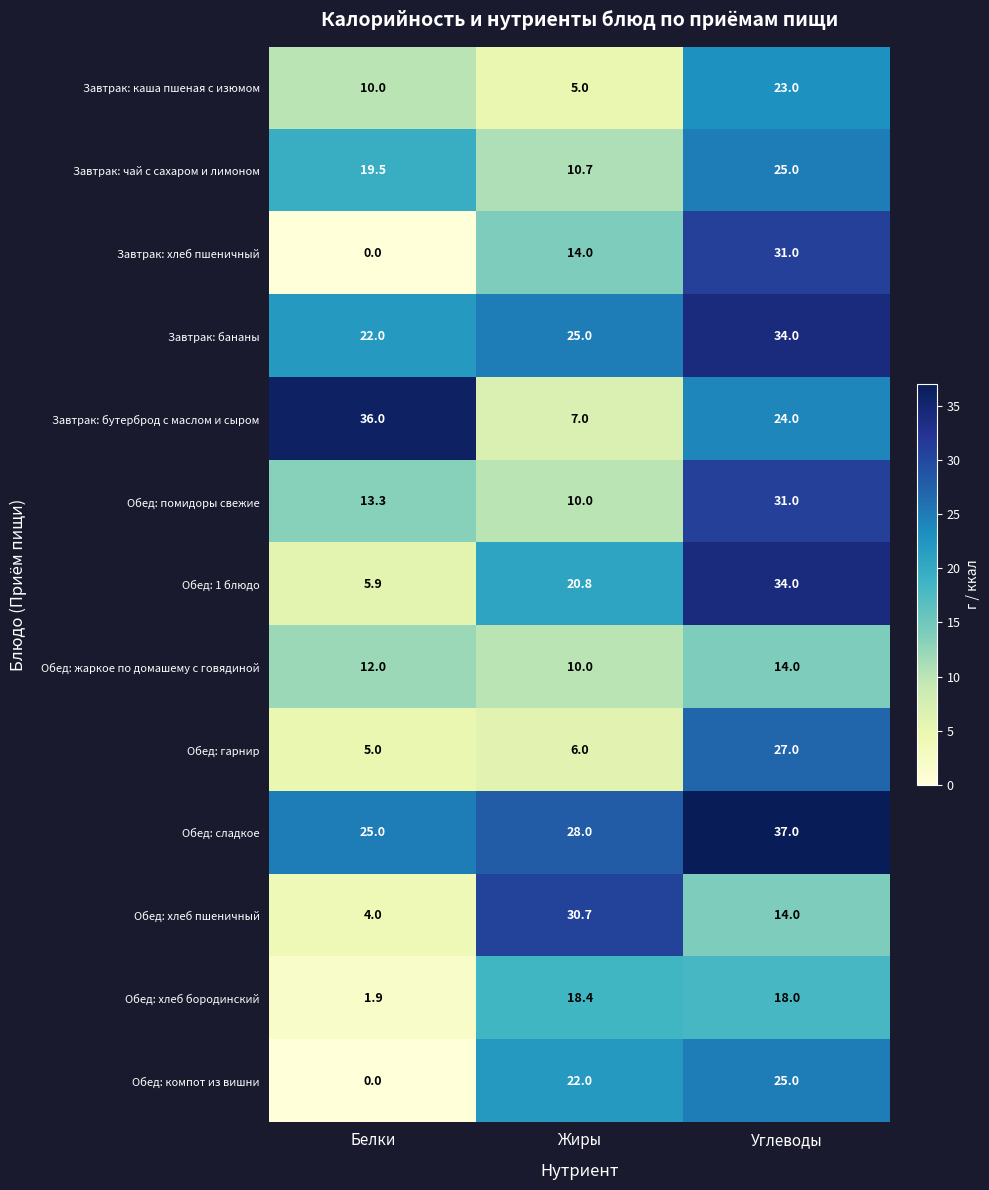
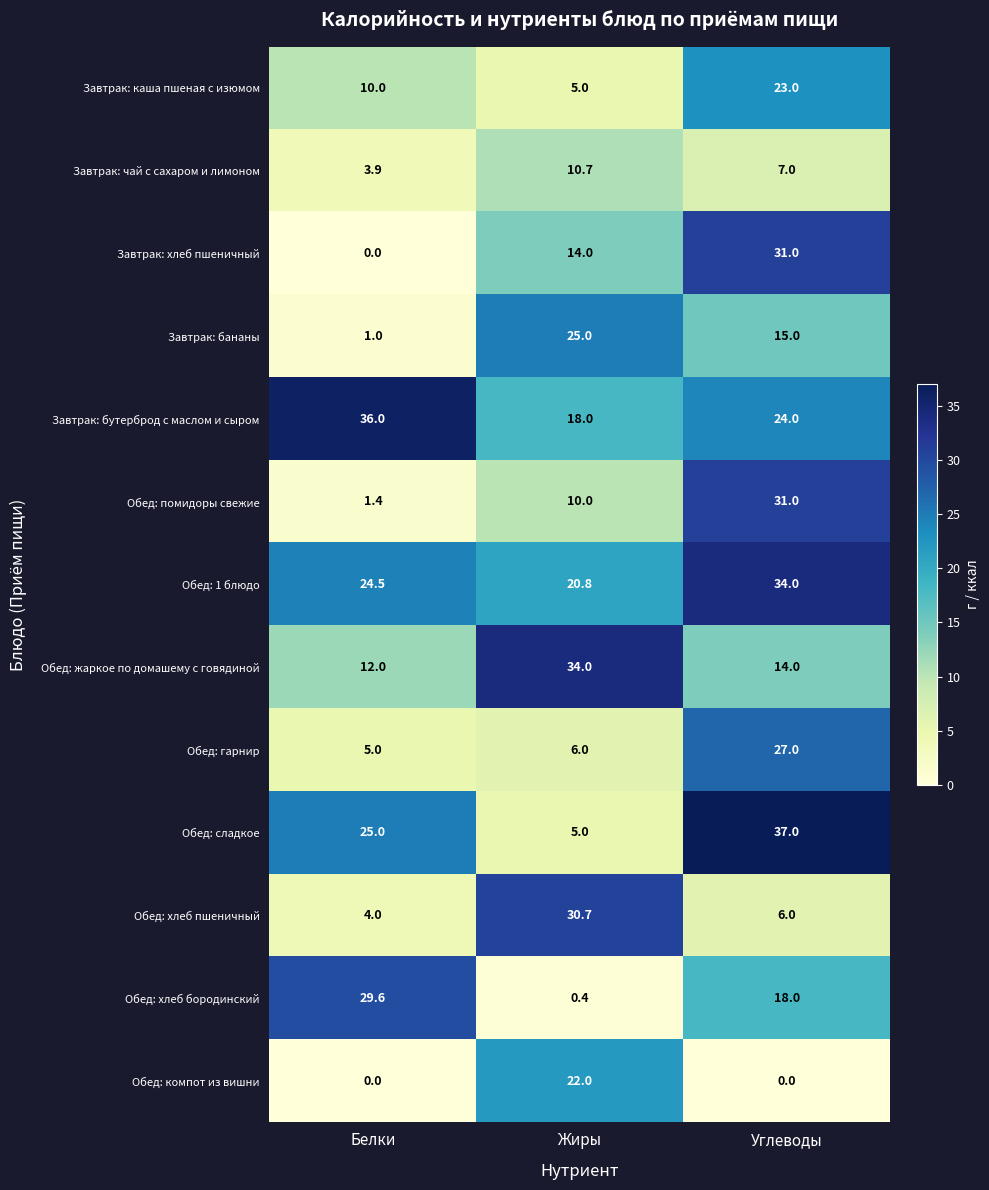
Завтрак: чай с сахаром и лимоном, Белки: 19.5 -> 3.9
Завтрак: чай с сахаром и лимоном, Углеводы: 25.0 -> 7.0
Завтрак: бананы, Белки: 22.0 -> 1.0
Завтрак: бананы, Углеводы: 34.0 -> 15.0
Завтрак: бутерброд с маслом и сыром, Жиры: 7.0 -> 18.0
Обед: помидоры свежие, Белки: 13.3 -> 1.4
Обед: 1 блюдо, Белки: 5.9 -> 24.5
Обед: жаркое по домашему с говядиной, Жиры: 10.0 -> 34.0
Обед: сладкое, Жиры: 28.0 -> 5.0
Обед: хлеб пшеничный, Углеводы: 14.0 -> 6.0
Обед: хлеб бородинский, Белки: 1.9 -> 29.6
Обед: хлеб бородинский, Жиры: 18.4 -> 0.4
Обед: компот из вишни, Углеводы: 25.0 -> 0.0
